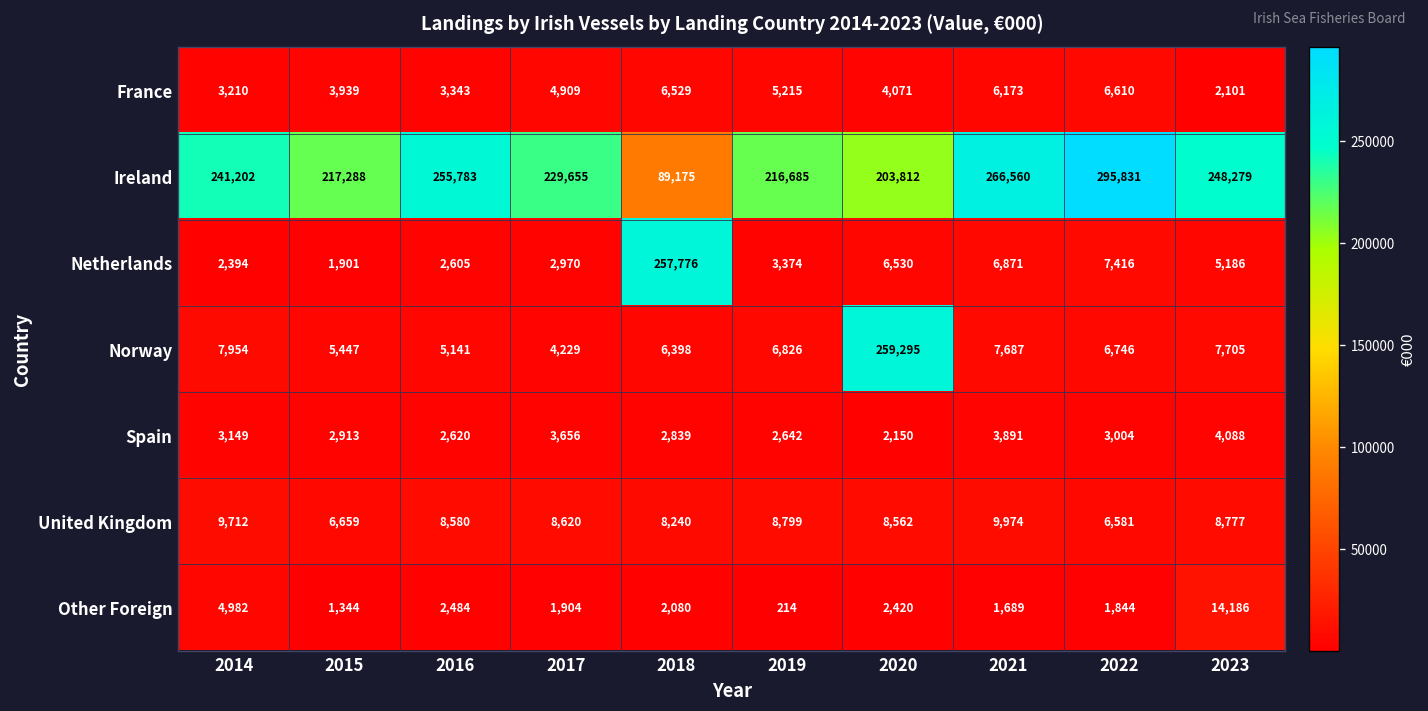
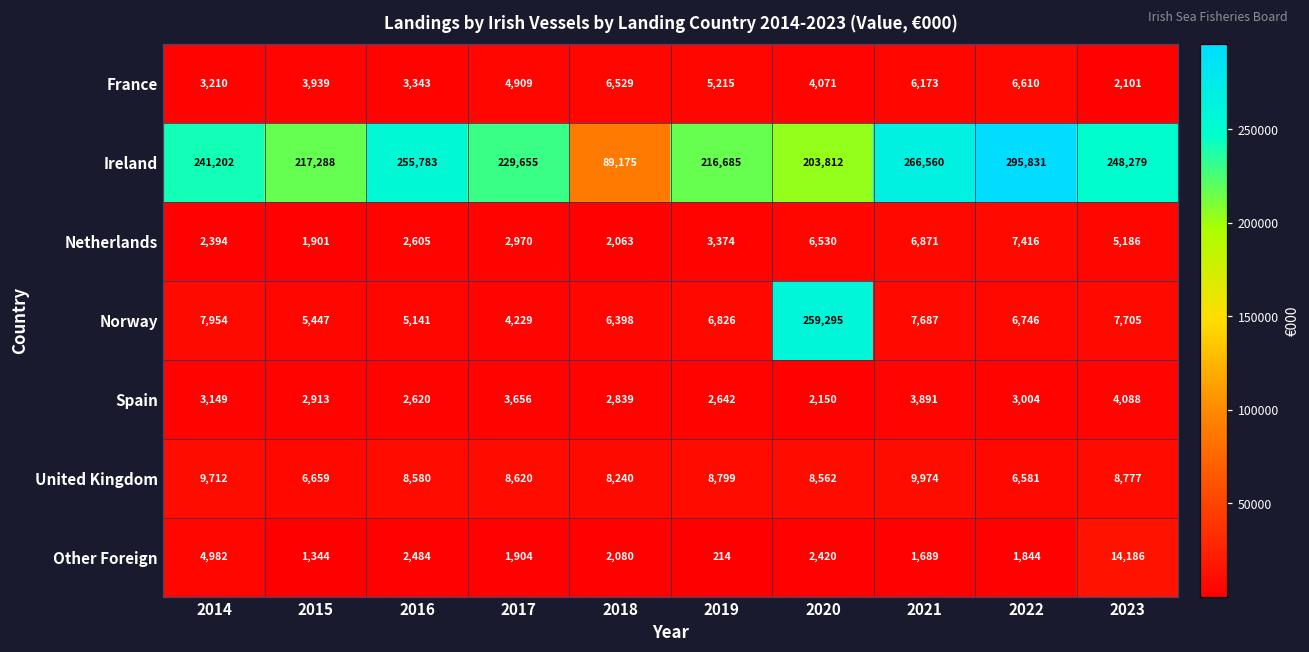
Netherlands, 2018: 257,776 -> 2,063
